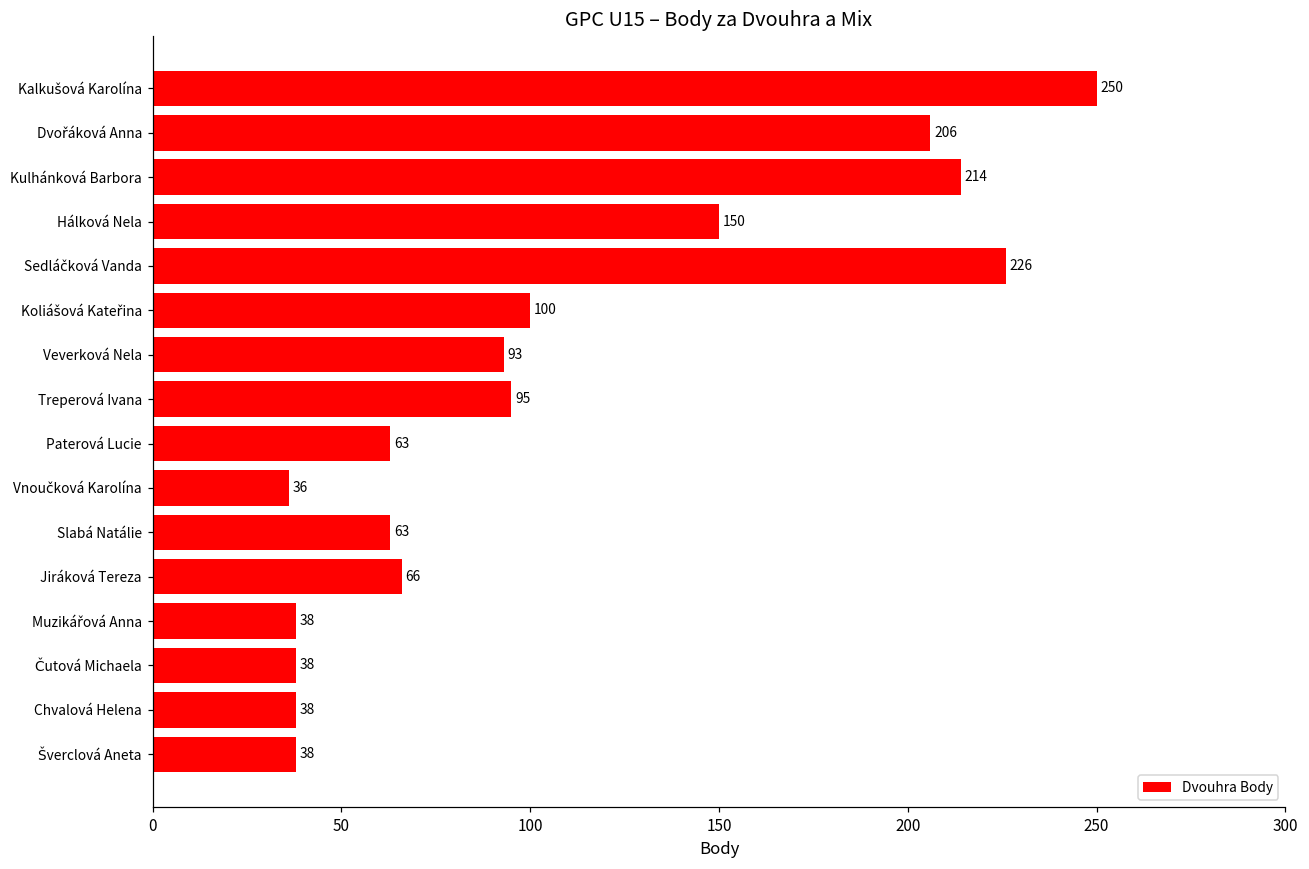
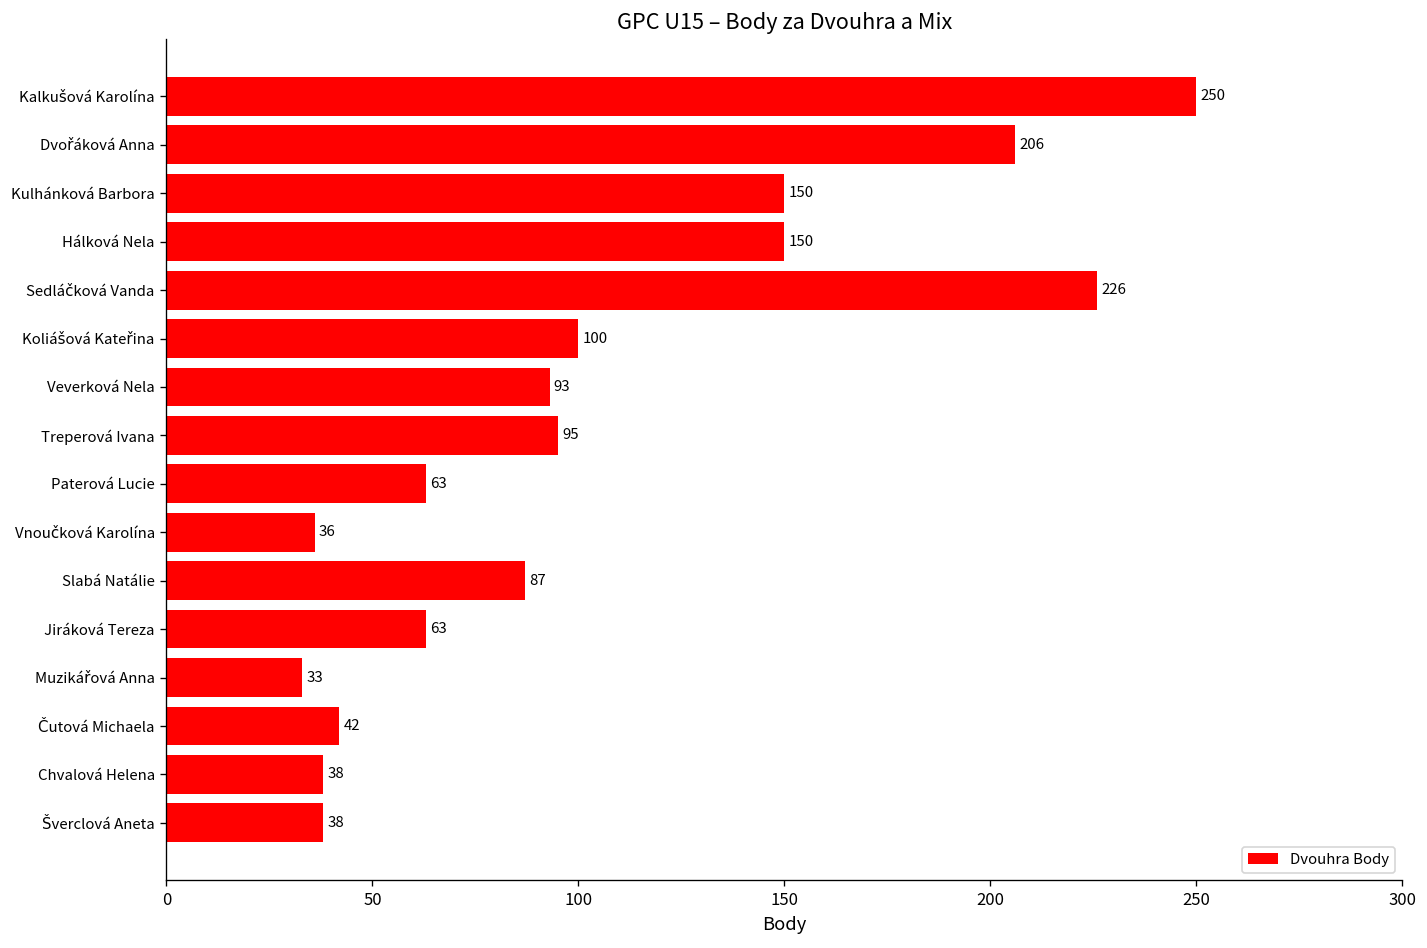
Kulhánková Barbora: 214 -> 150
Slabá Natálie: 63 -> 87
Jiráková Tereza: 66 -> 63
Muzikářová Anna: 38 -> 33
Čutová Michaela: 38 -> 42
